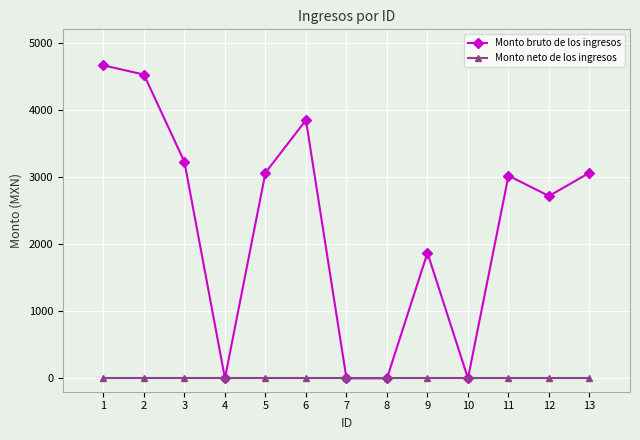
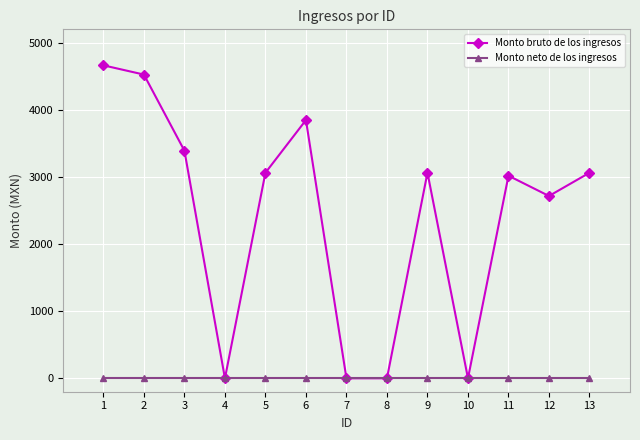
Monto bruto de los ingresos, 3: 3200 -> 3400
Monto bruto de los ingresos, 9: 1900 -> 3100
